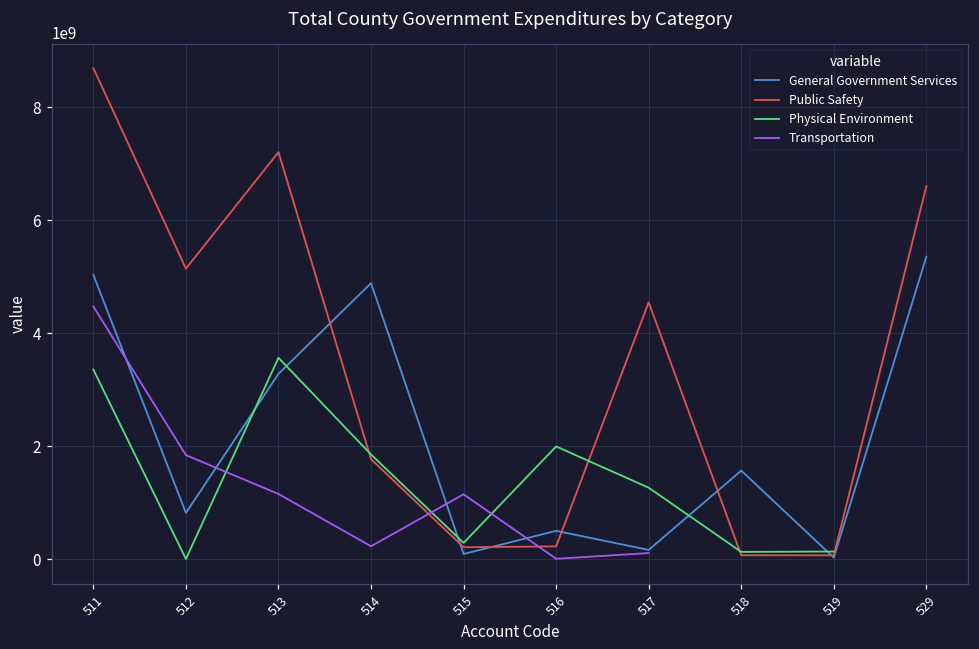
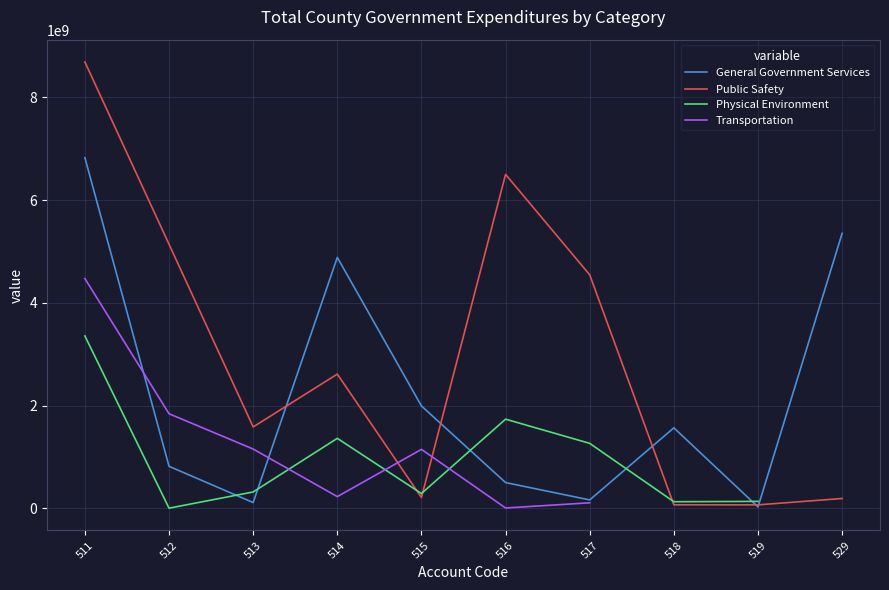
General Government Services, 511: 5000000000 -> 6800000000
General Government Services, 513: 3300000000 -> 100000000
Public Safety, 513: 7200000000 -> 1600000000
Physical Environment, 513: 3600000000 -> 300000000
Public Safety, 514: 1800000000 -> 2600000000
Physical Environment, 514: 1900000000 -> 1400000000
General Government Services, 515: 100000000 -> 2000000000
Public Safety, 516: 200000000 -> 6500000000
Physical Environment, 516: 2000000000 -> 1700000000
Public Safety, 529: 6600000000 -> 200000000
